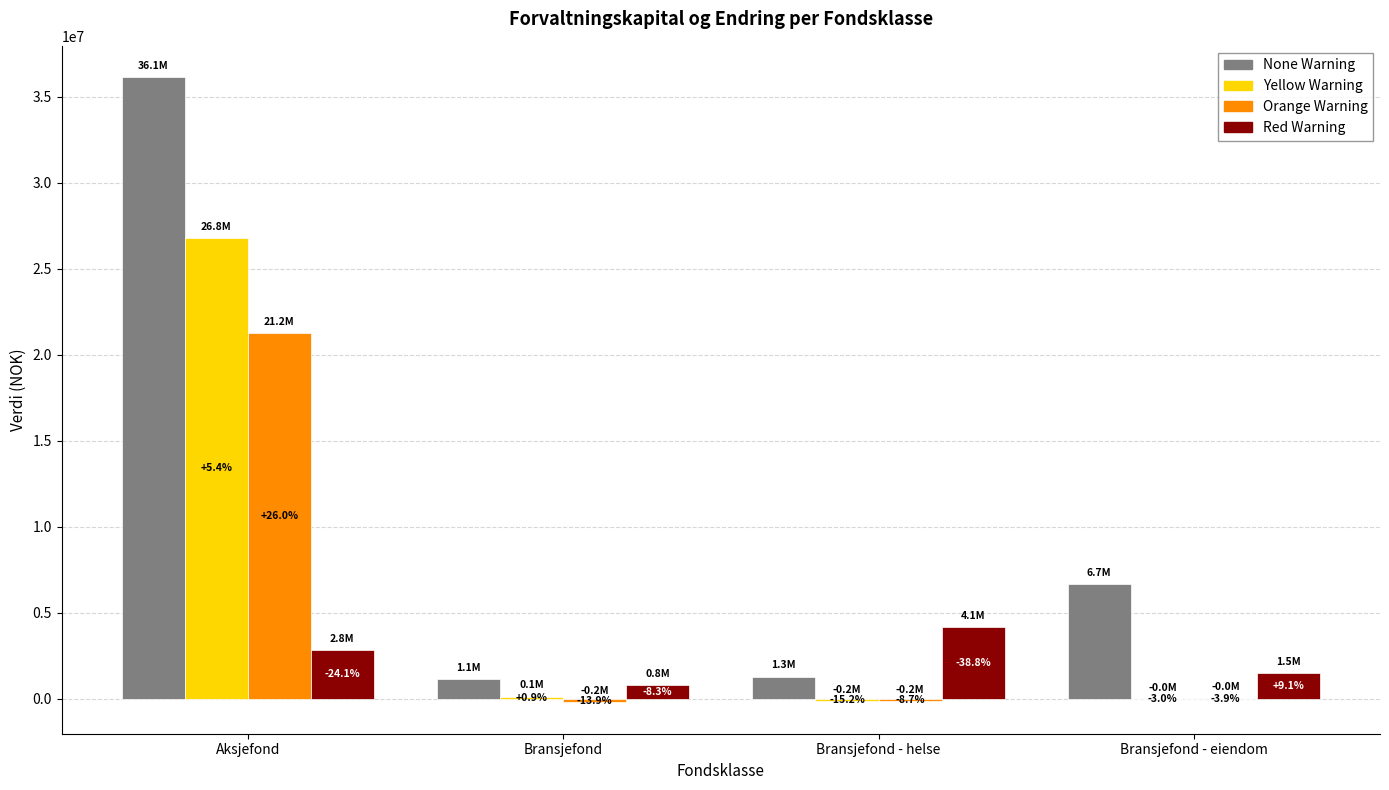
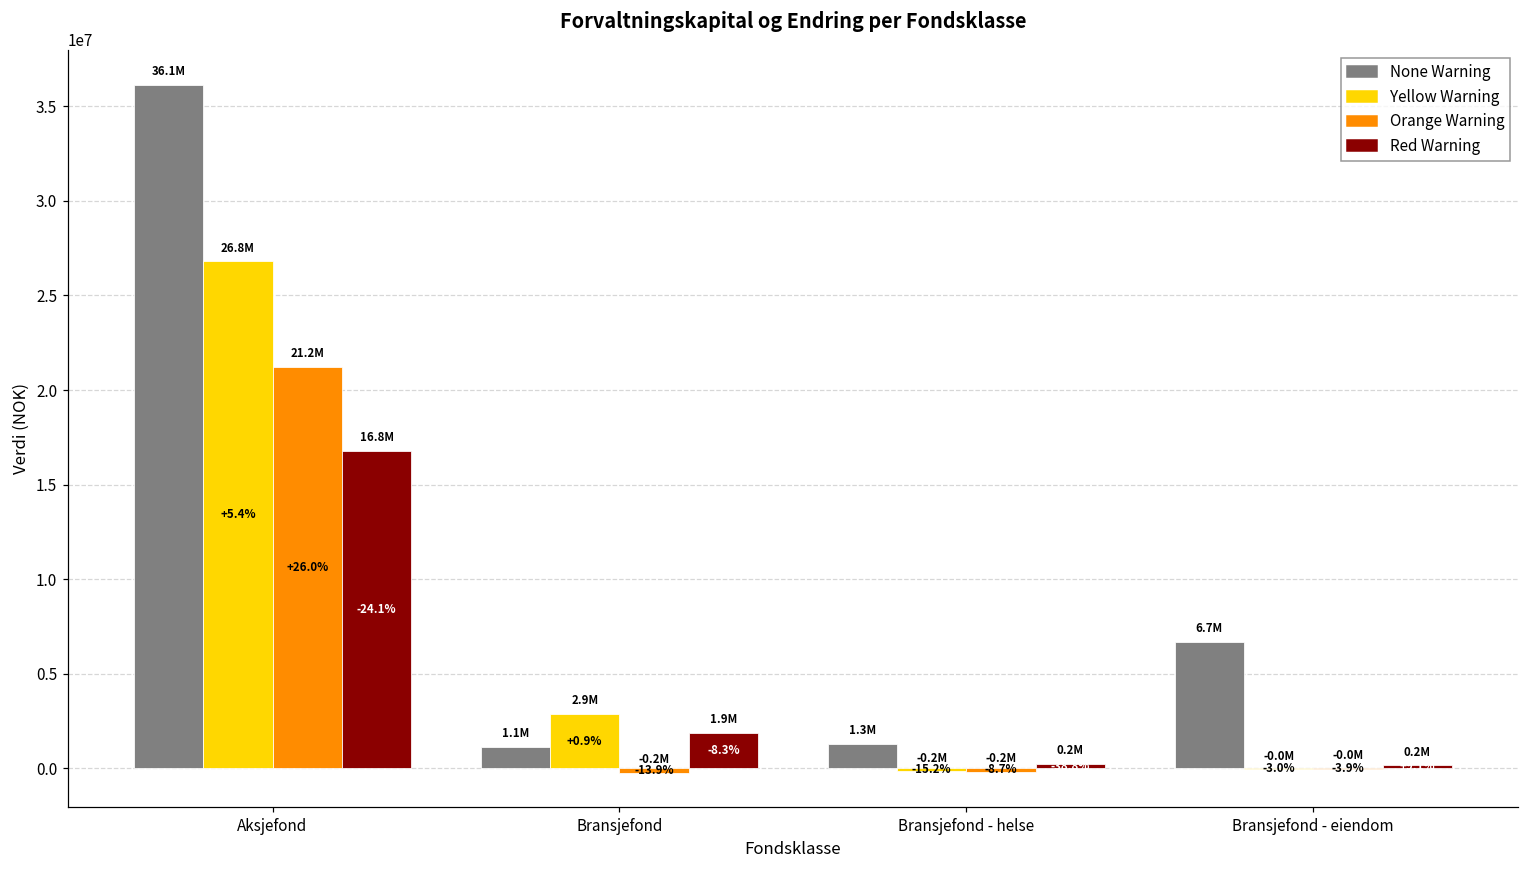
Red Warning, Aksjefond: 2.8M -> 16.8M
Yellow Warning, Bransjefond: 0.1M -> 2.9M
Red Warning, Bransjefond: 0.8M -> 1.9M
Red Warning, Bransjefond - helse: 4.1M -> 0.2M
Red Warning, Bransjefond - eiendom: 1.5M -> 0.2M
